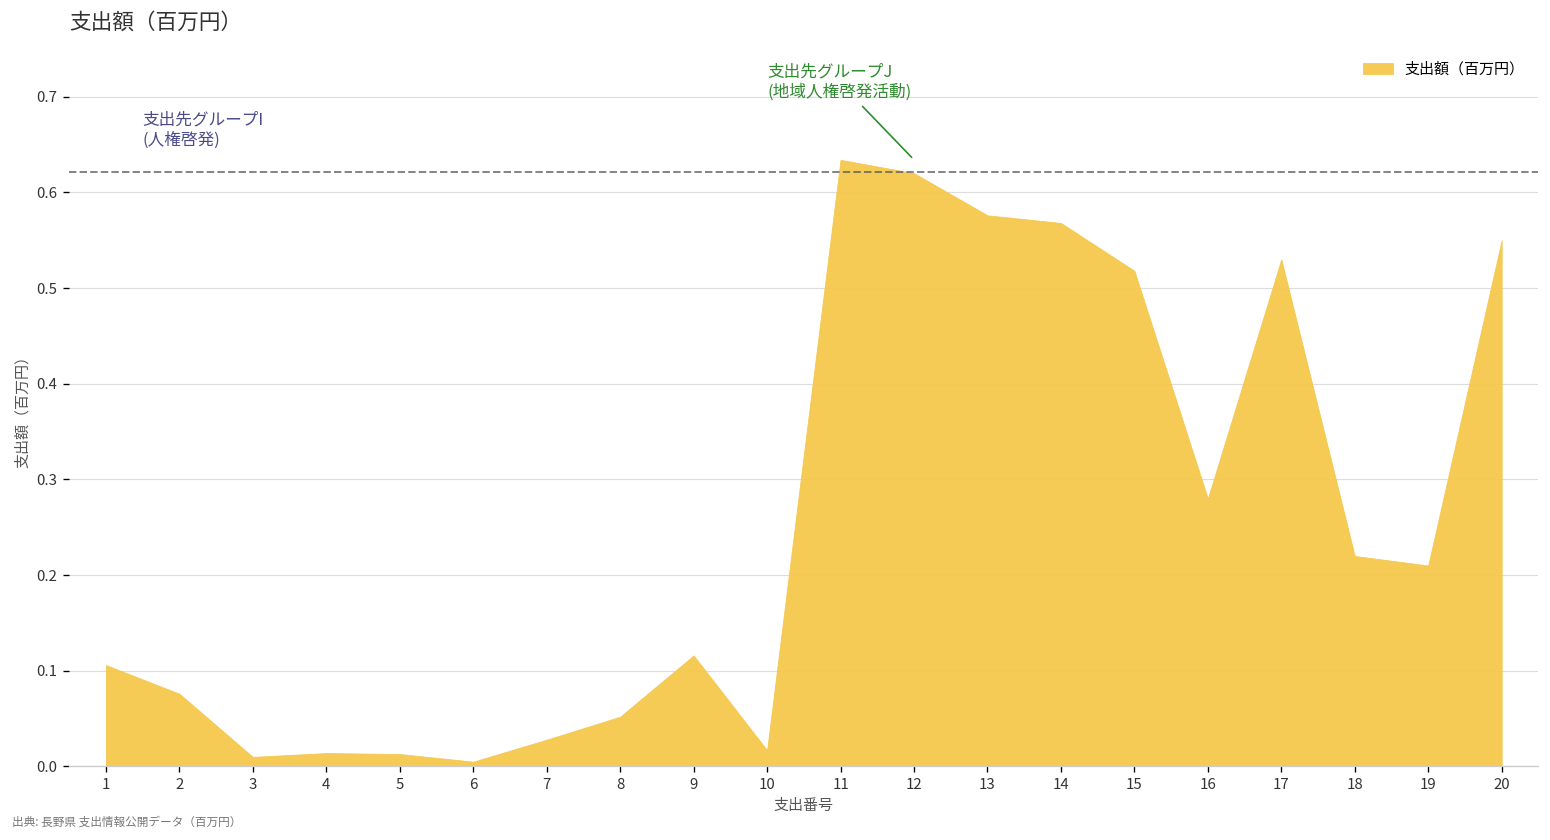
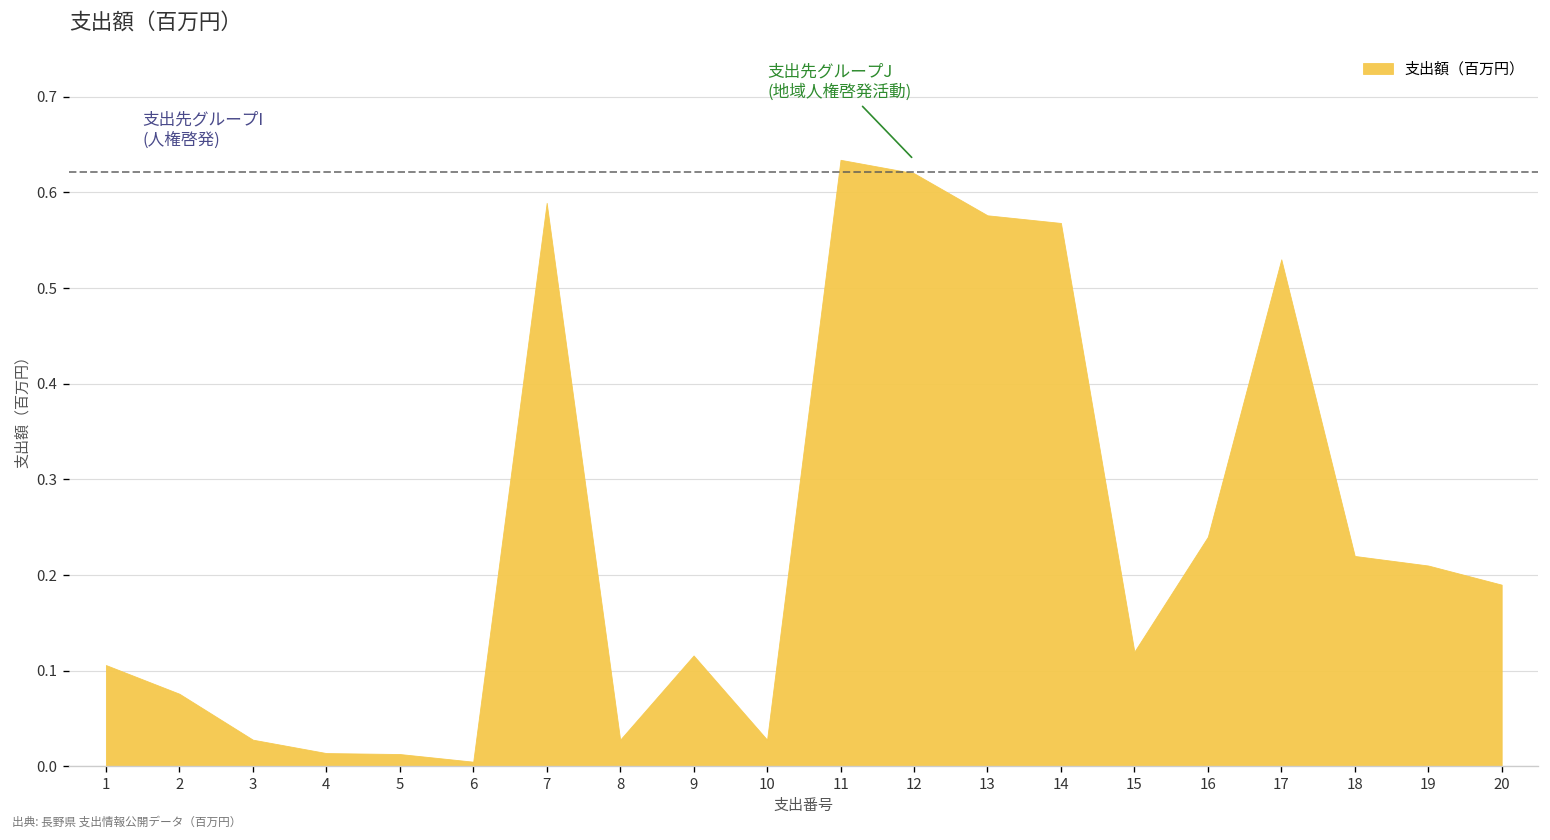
3: 0.01 -> 0.03
7: 0.03 -> 0.59
8: 0.05 -> 0.03
10: 0.02 -> 0.03
15: 0.52 -> 0.12
16: 0.28 -> 0.24
20: 0.55 -> 0.19
